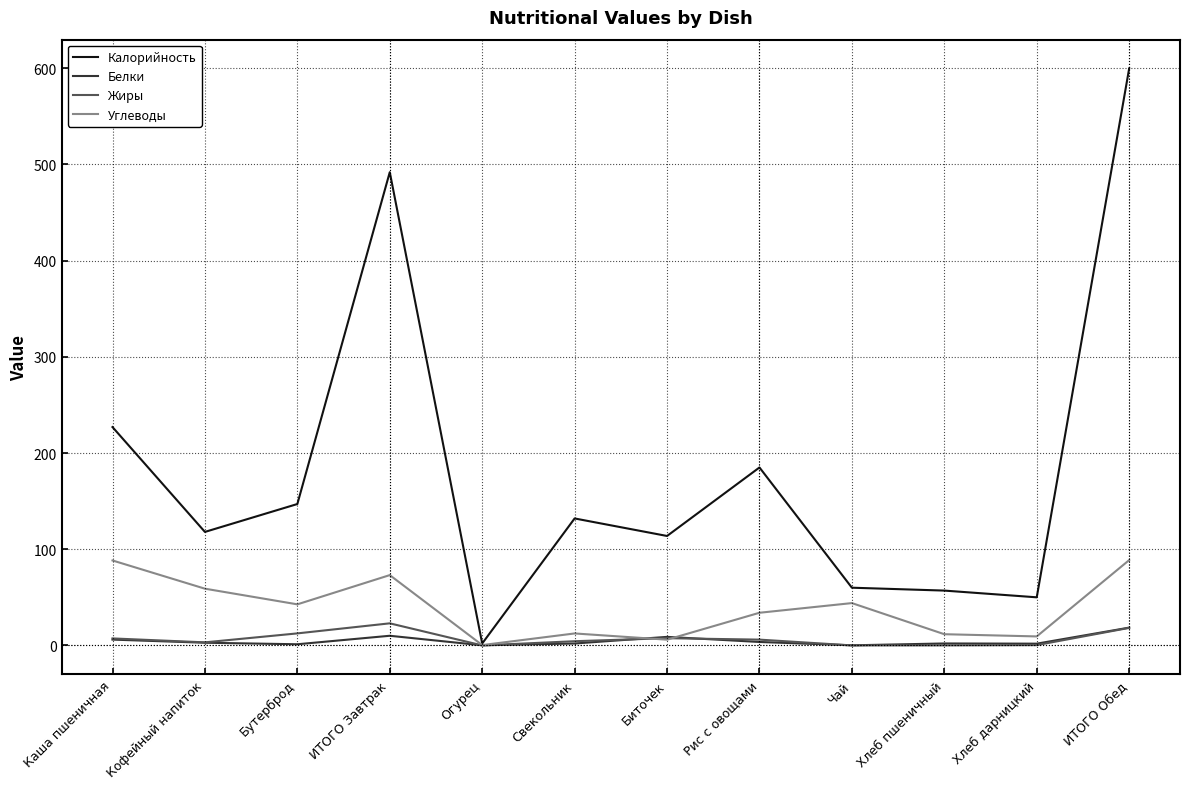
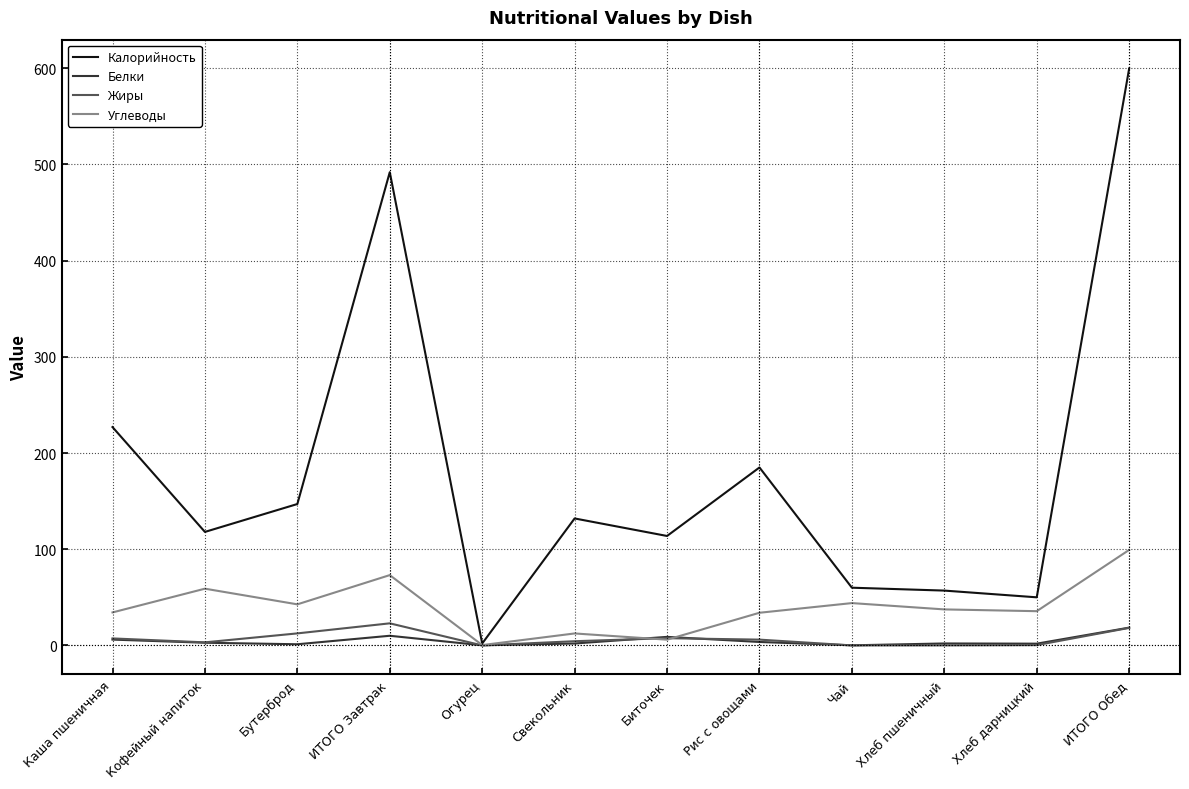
Углеводы, Каша пшеничная: 90 -> 30
Углеводы, Хлеб пшеничный: 10 -> 40
Углеводы, Хлеб дарницкий: 10 -> 40
Углеводы, ИТОГО Обед: 90 -> 100
